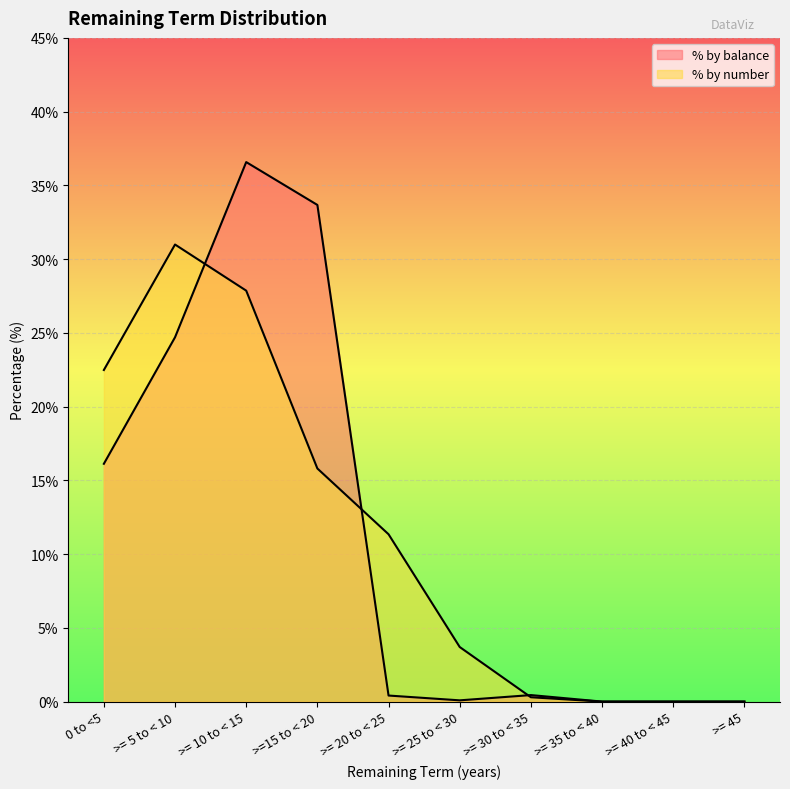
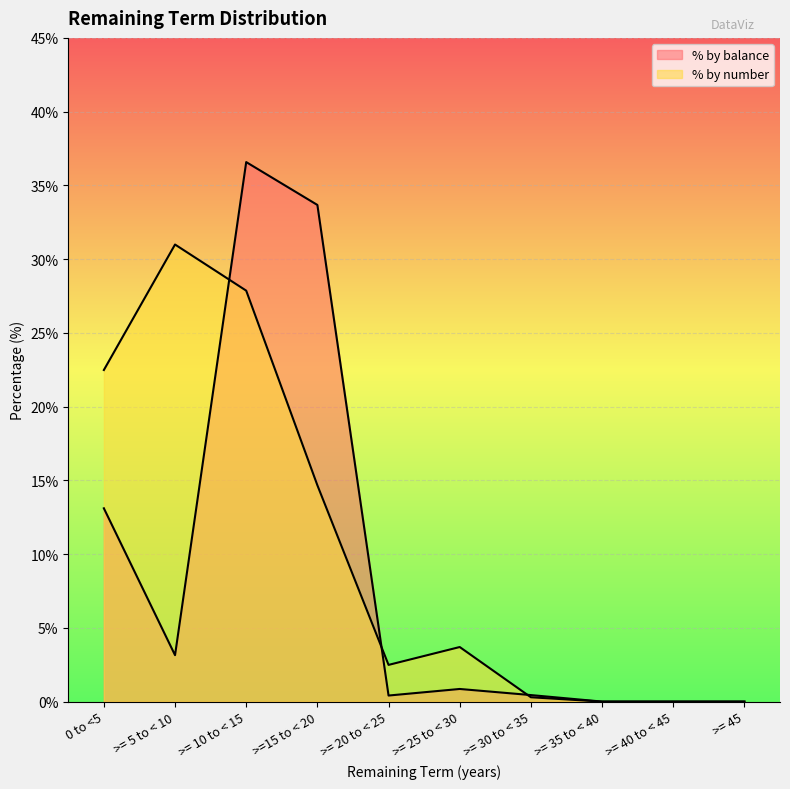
% by balance, 0 to <5: 16.1% -> 13.1%
% by balance, >= 5 to < 10: 24.7% -> 3.1%
% by number, >=15 to < 20: 15.8% -> 14.7%
% by number, >= 20 to < 25: 11.3% -> 2.5%
% by balance, >= 25 to < 30: 0.1% -> 0.9%
